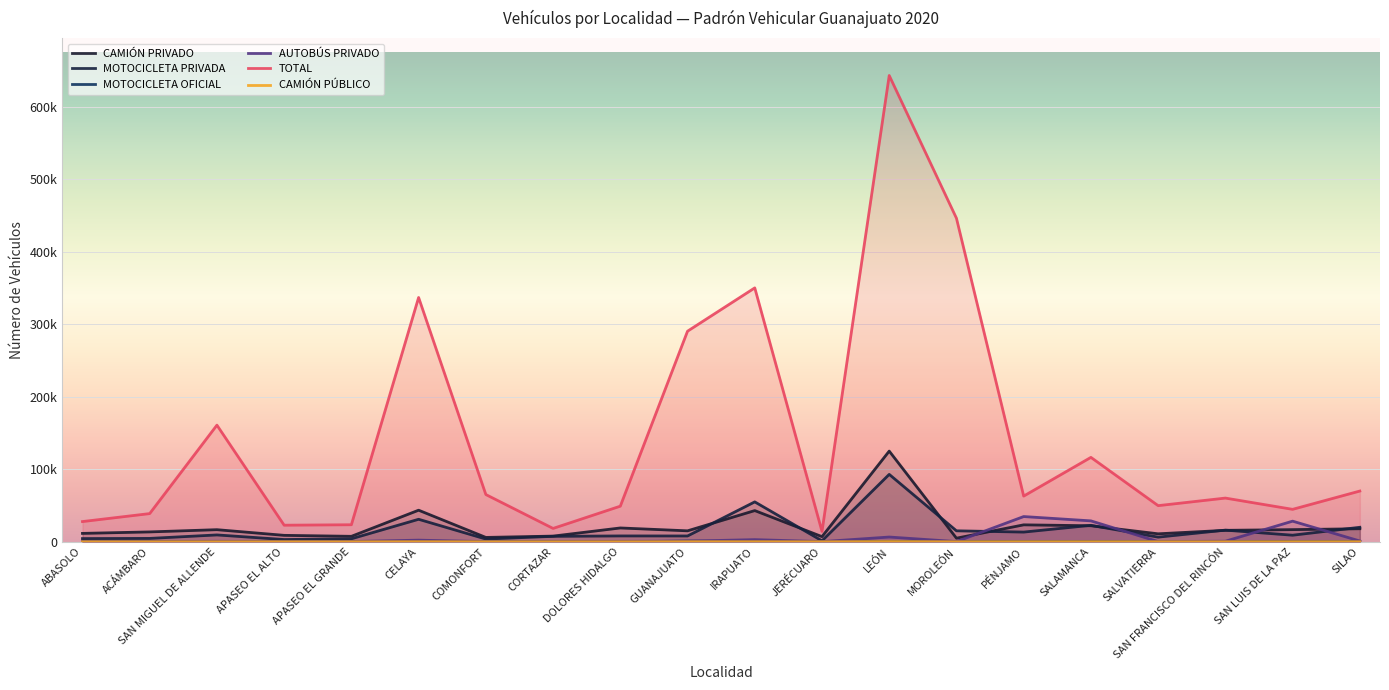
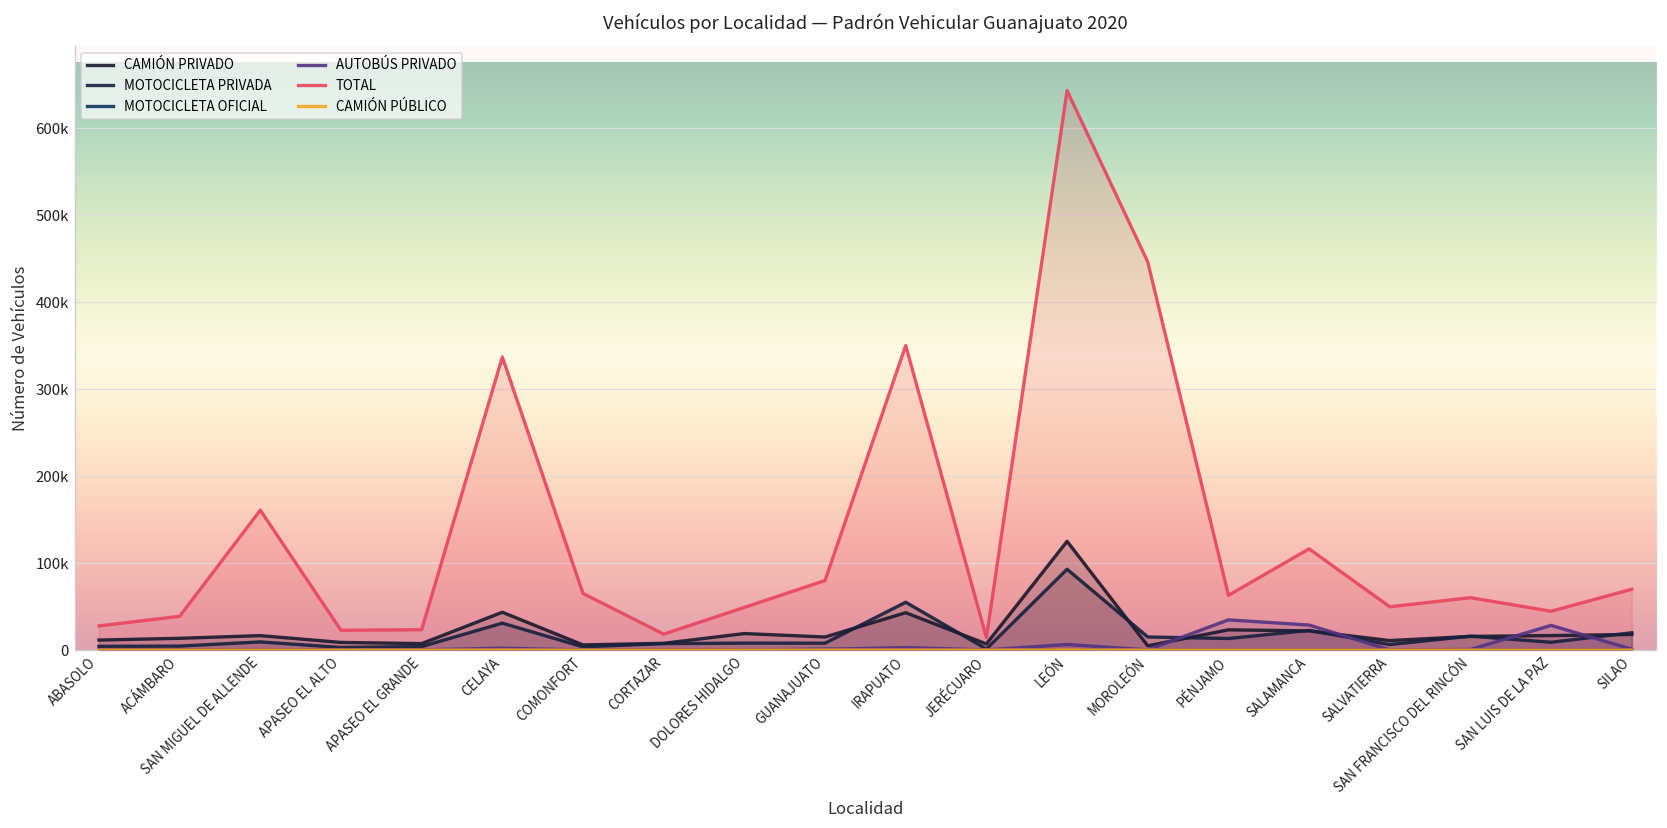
TOTAL, GUANAJUATO: 290000 -> 80000
